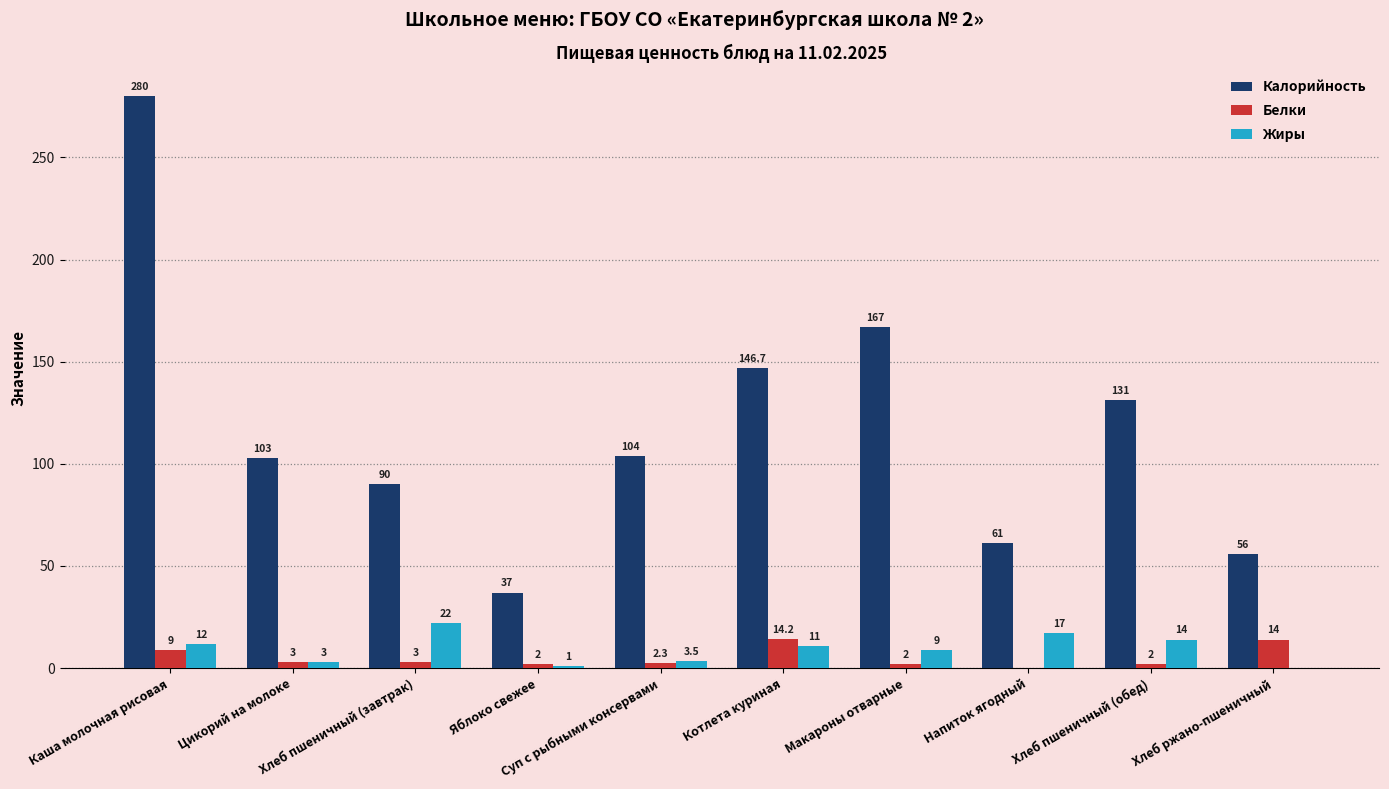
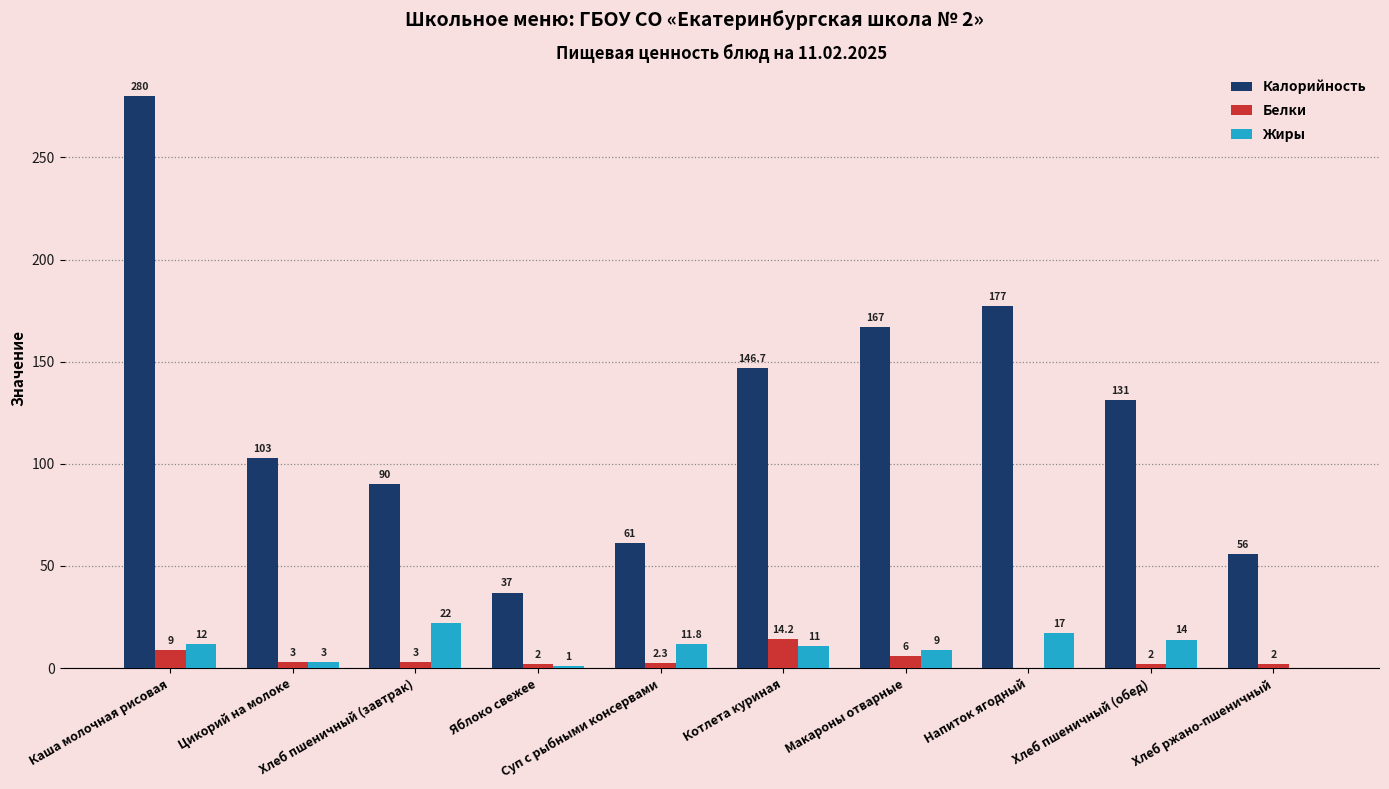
Калорийность, Суп с рыбными консервами: 104 -> 61
Жиры, Суп с рыбными консервами: 3.5 -> 11.8
Белки, Макароны отварные: 2 -> 6
Калорийность, Напиток ягодный: 61 -> 177
Белки, Хлеб ржано-пшеничный: 14 -> 2
